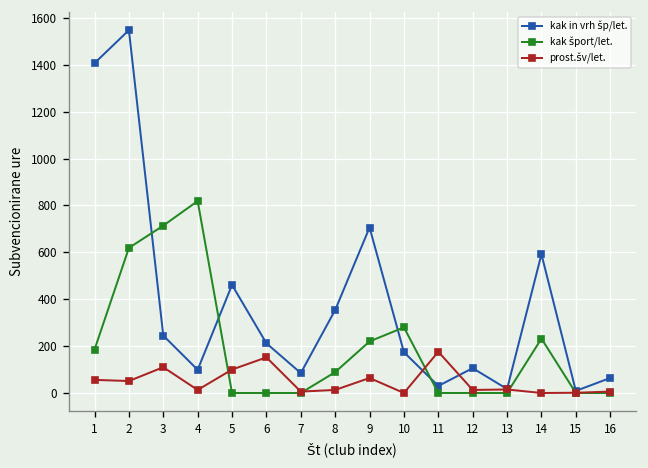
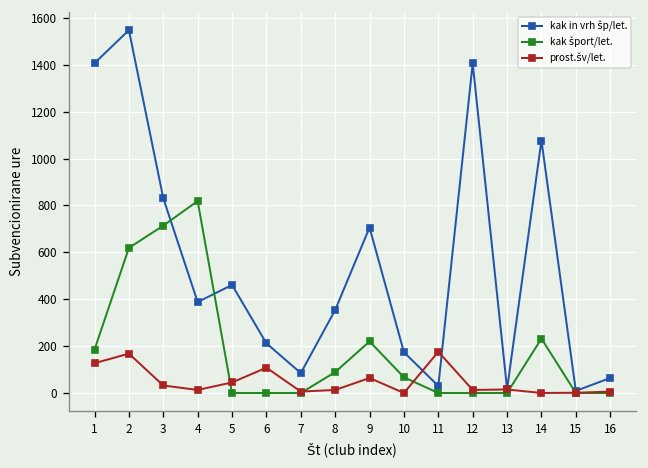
prost.šv/let., 1: 60 -> 130
prost.šv/let., 2: 50 -> 170
kak in vrh šp/let., 3: 250 -> 830
prost.šv/let., 3: 110 -> 30
kak in vrh šp/let., 4: 100 -> 390
prost.šv/let., 5: 100 -> 50
prost.šv/let., 6: 150 -> 110
kak šport/let., 10: 280 -> 70
kak in vrh šp/let., 12: 110 -> 1410
kak in vrh šp/let., 14: 590 -> 1080
